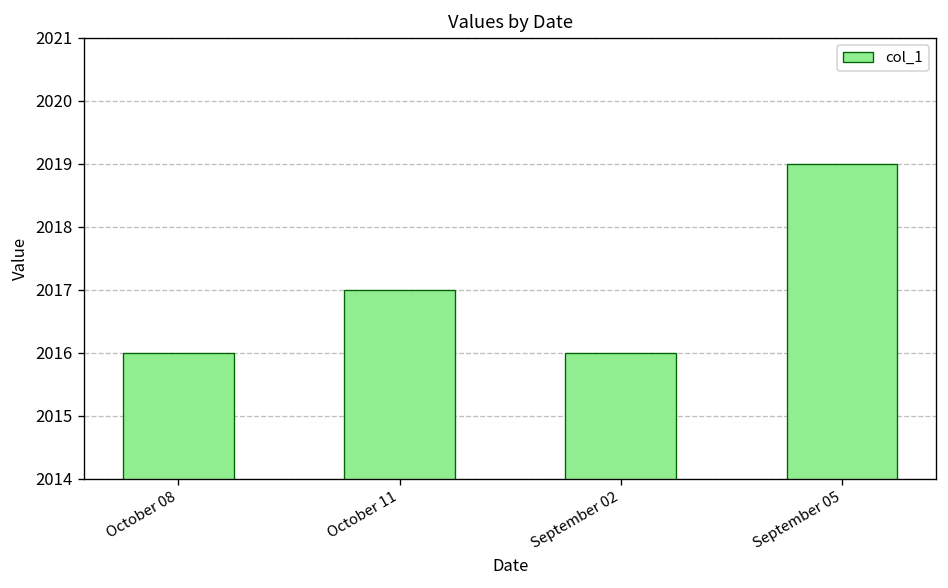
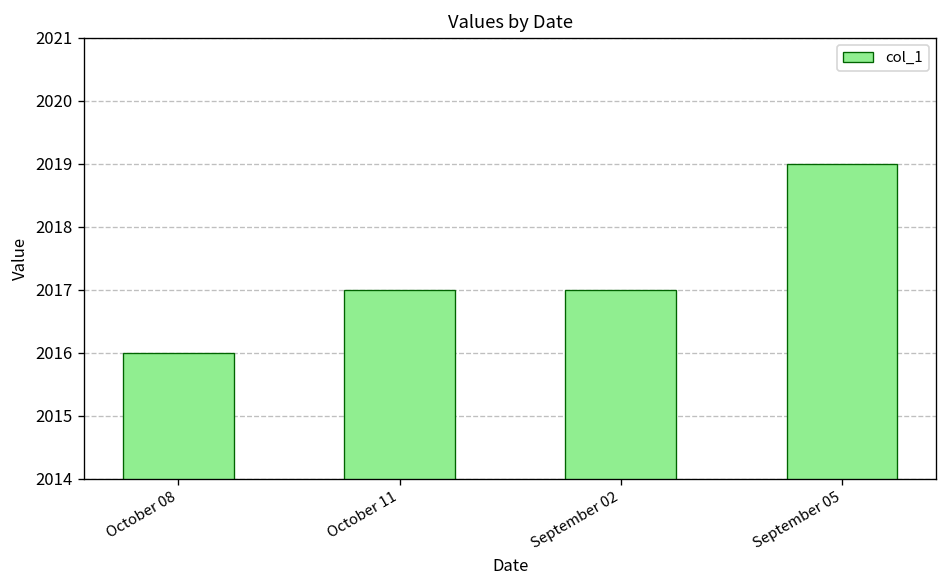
September 02: 2016 -> 2017
